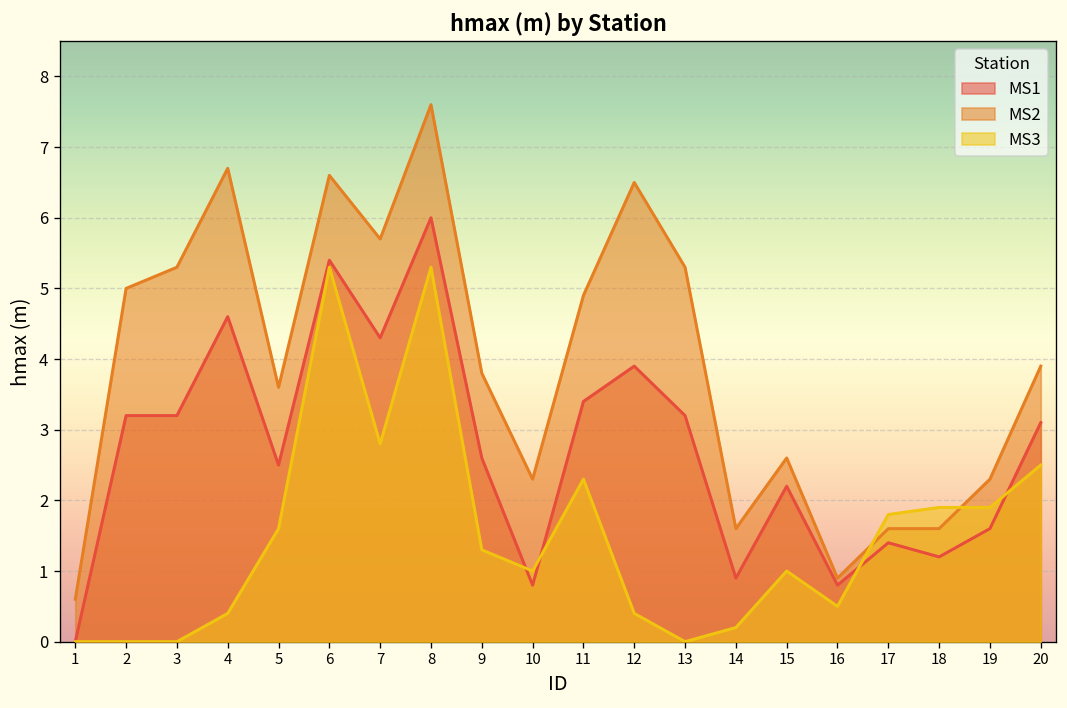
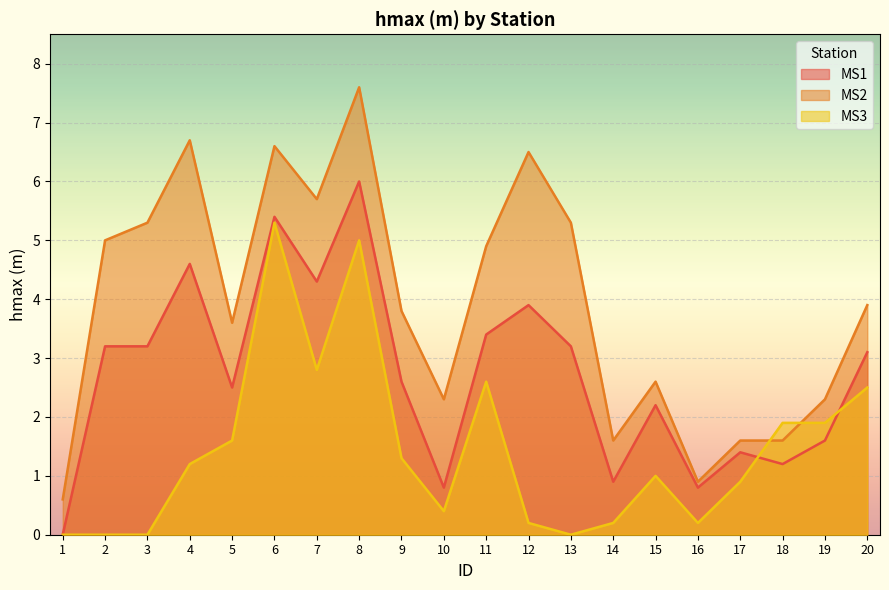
MS3, 4: 0.4 -> 1.2
MS3, 8: 5.3 -> 5.0
MS3, 10: 1.0 -> 0.4
MS3, 11: 2.3 -> 2.6
MS3, 12: 0.4 -> 0.2
MS3, 16: 0.5 -> 0.2
MS3, 17: 1.8 -> 0.9
